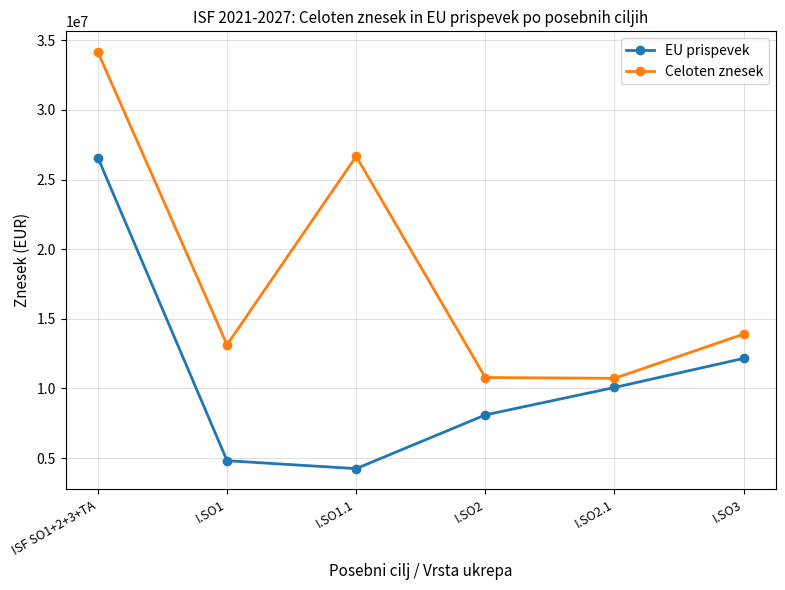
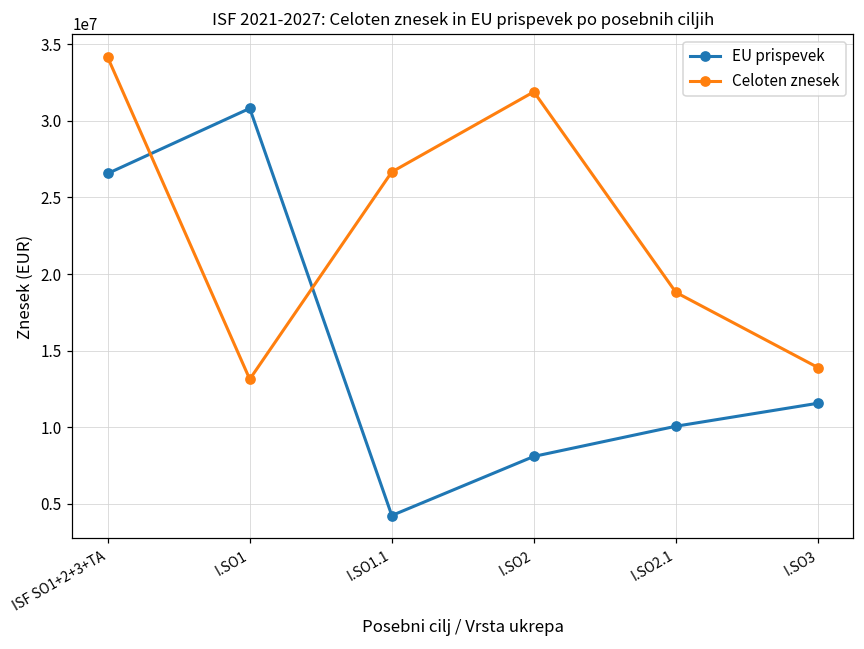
EU prispevek, I.SO1: 4800000 -> 30800000
Celoten znesek, I.SO2: 10800000 -> 31900000
Celoten znesek, I.SO2.1: 10700000 -> 18800000
EU prispevek, I.SO3: 12200000 -> 11600000
